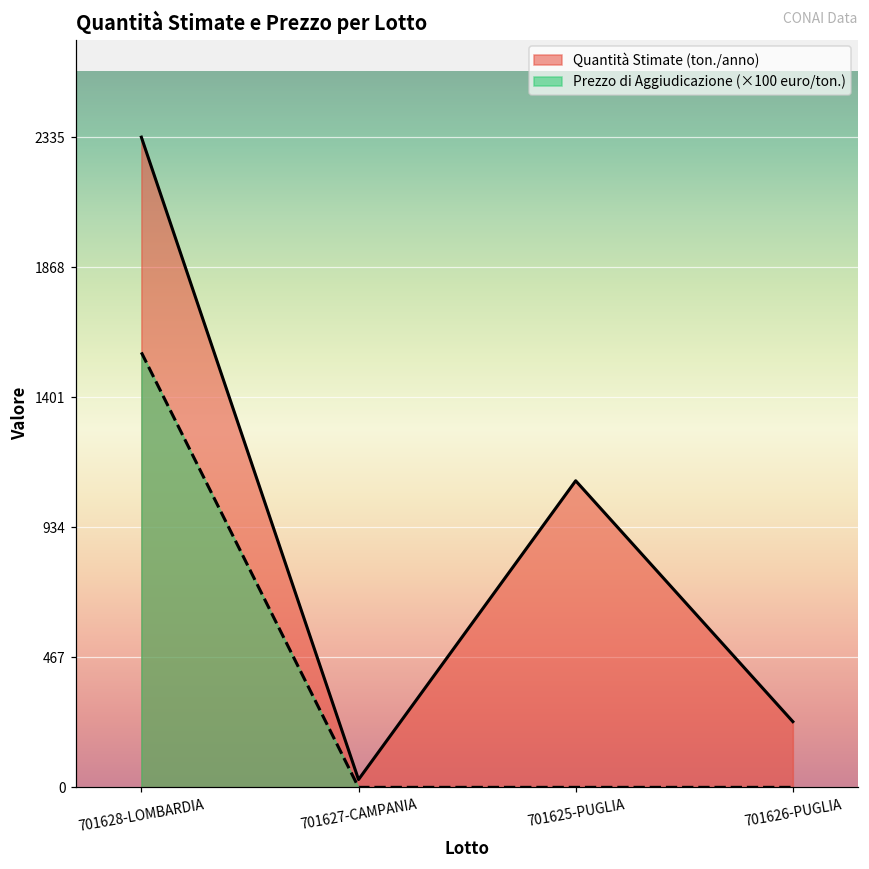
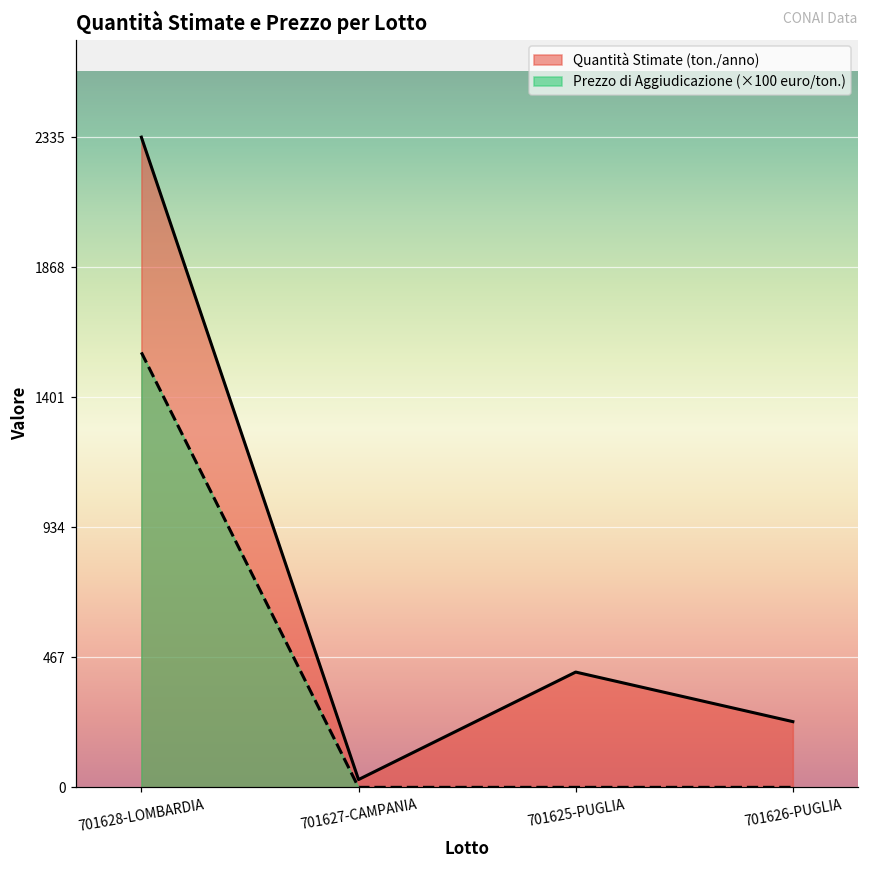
Quantità Stimate (ton./anno), 701625-PUGLIA: 1100 -> 410
